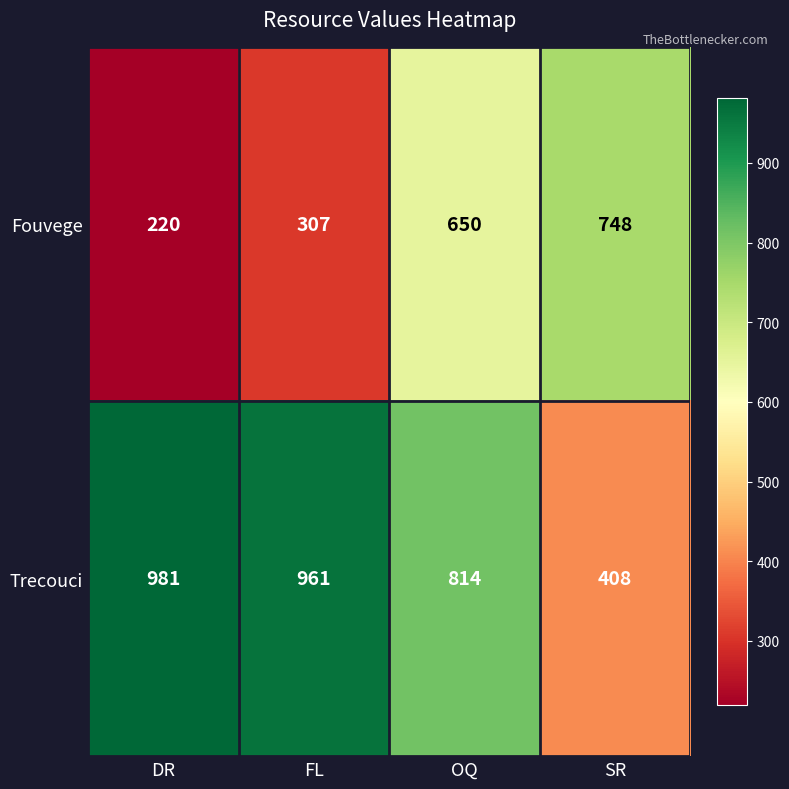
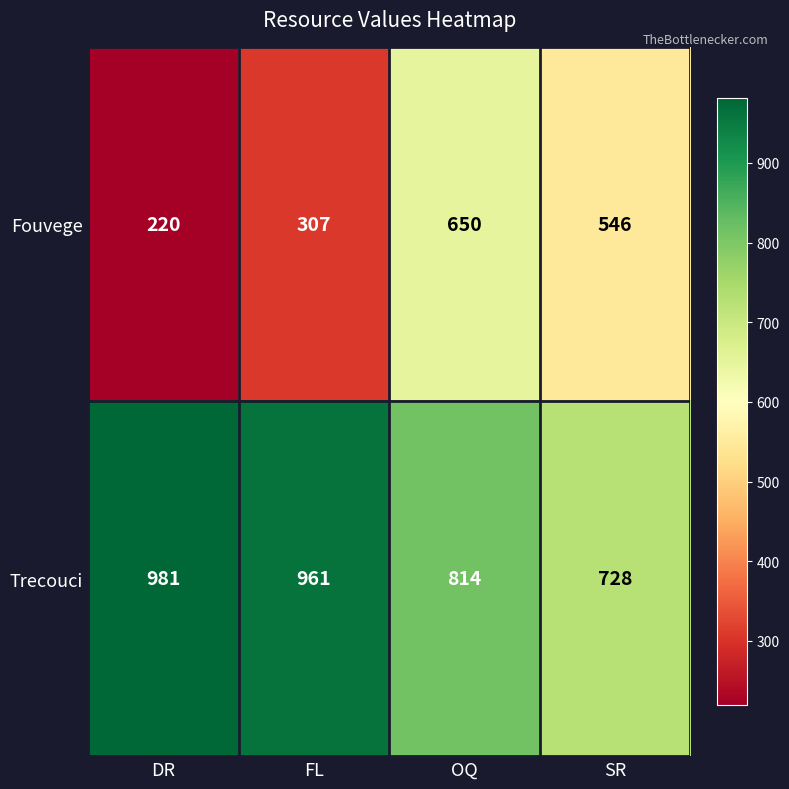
Fouvege, SR: 748 -> 546
Trecouci, SR: 408 -> 728
